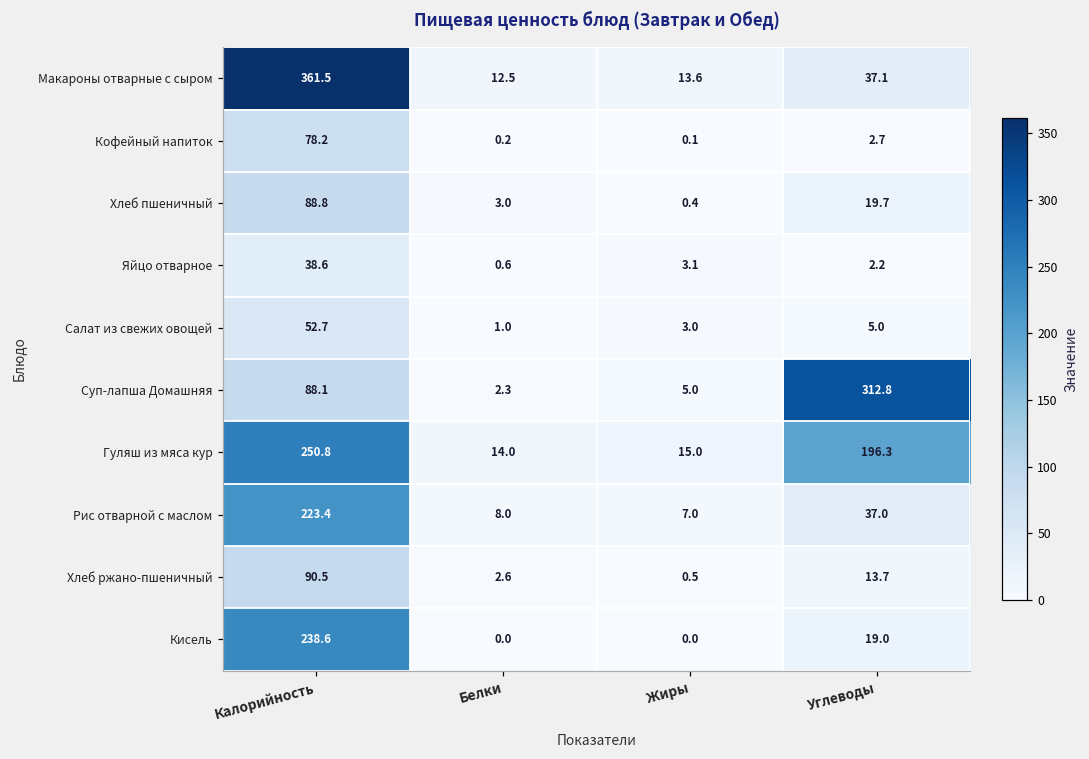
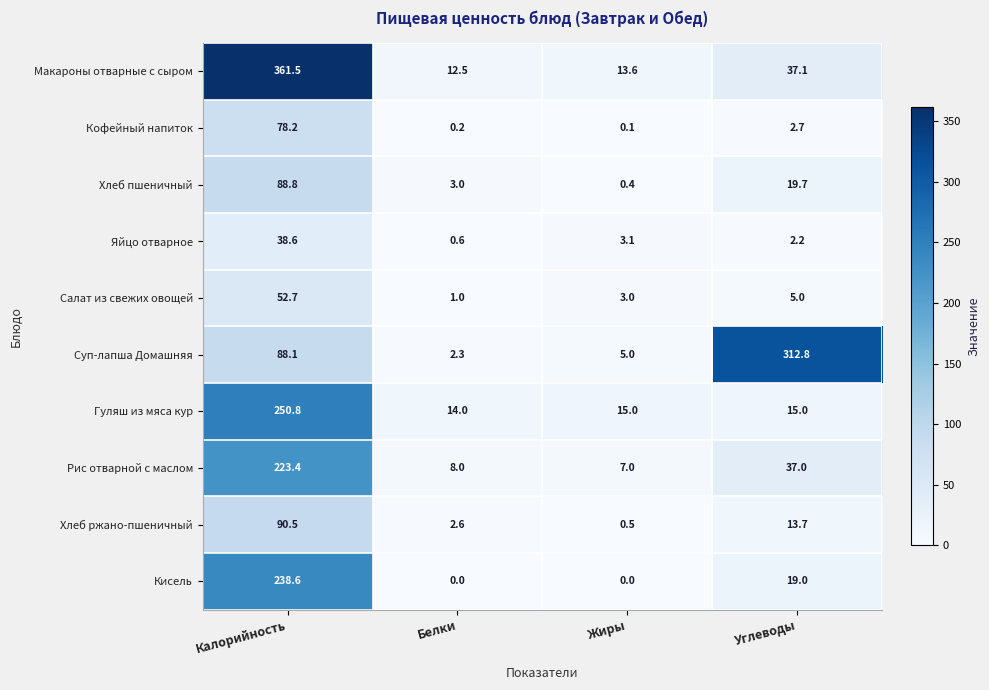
Гуляш из мяса кур, Углеводы: 196.3 -> 15.0
